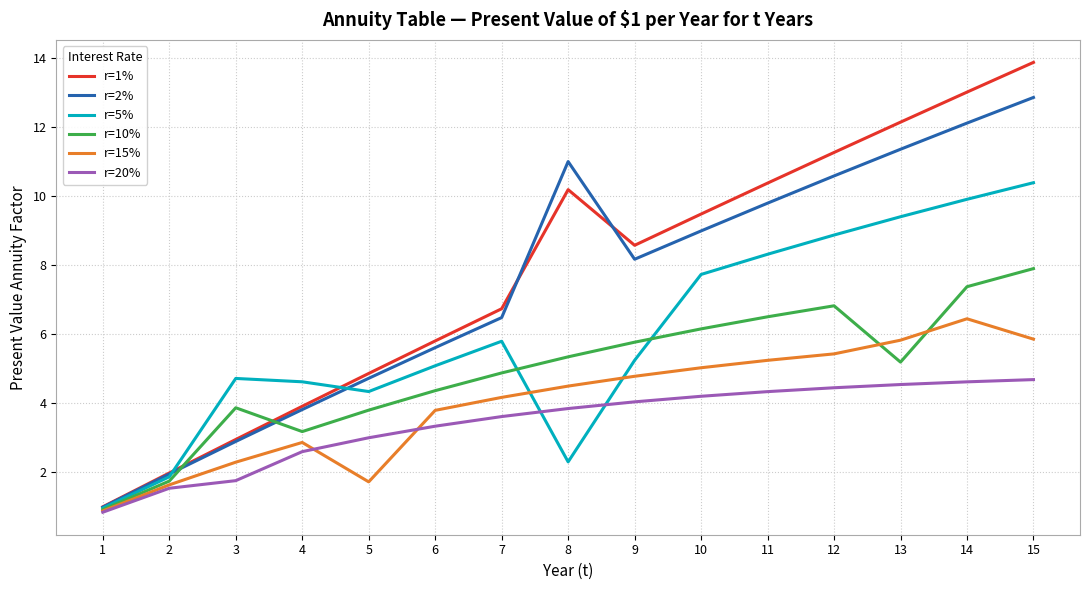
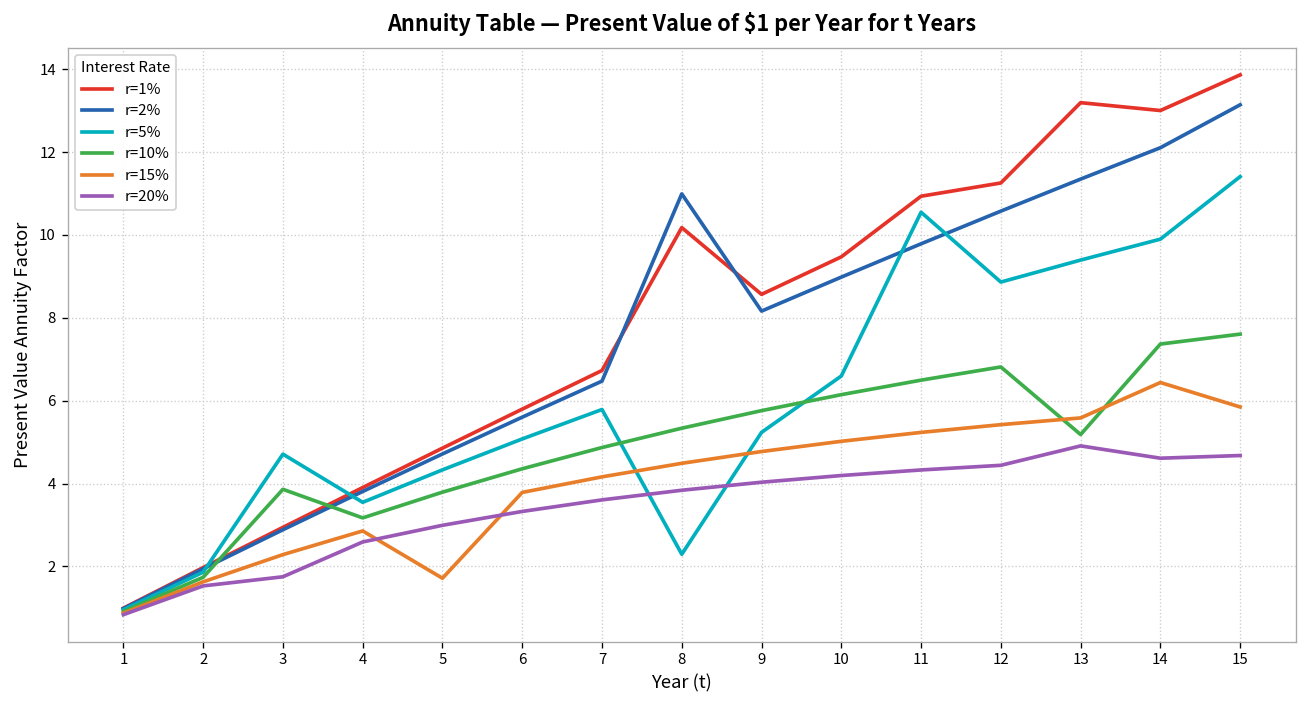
r=5%, 4: 4.6 -> 3.5
r=5%, 10: 7.7 -> 6.6
r=1%, 11: 10.4 -> 10.9
r=5%, 11: 8.3 -> 10.5
r=1%, 13: 12.1 -> 13.2
r=15%, 13: 5.8 -> 5.6
r=20%, 13: 4.5 -> 4.9
r=2%, 15: 12.8 -> 13.1
r=5%, 15: 10.4 -> 11.4
r=10%, 15: 7.9 -> 7.6
